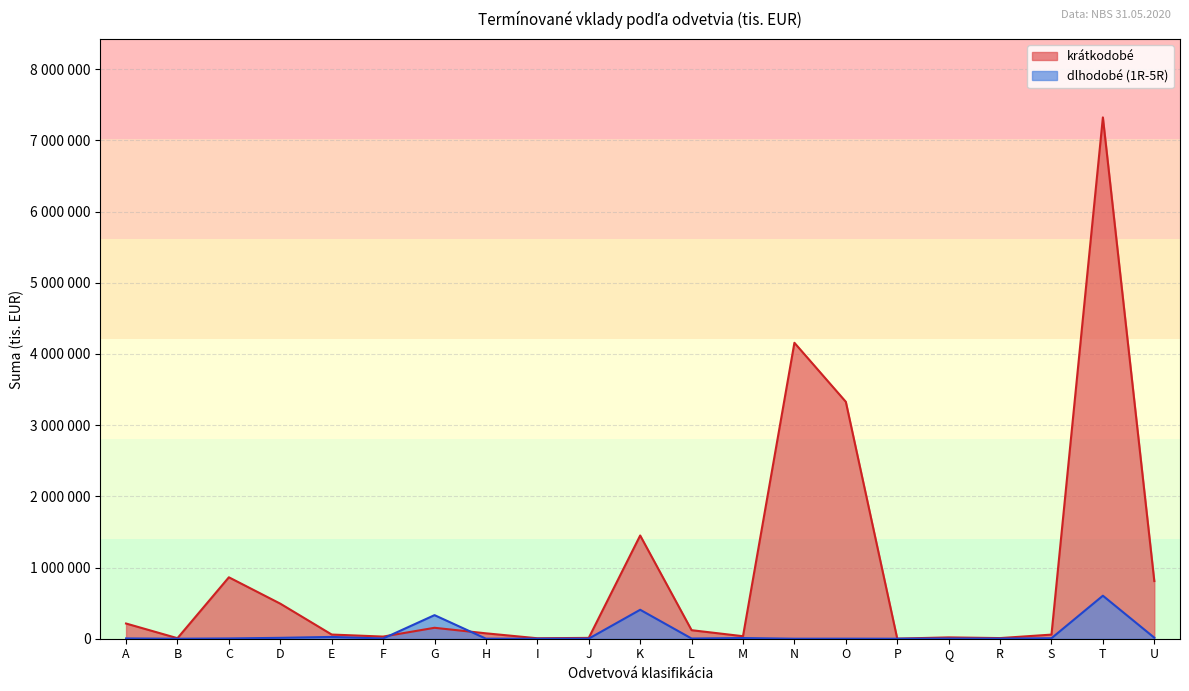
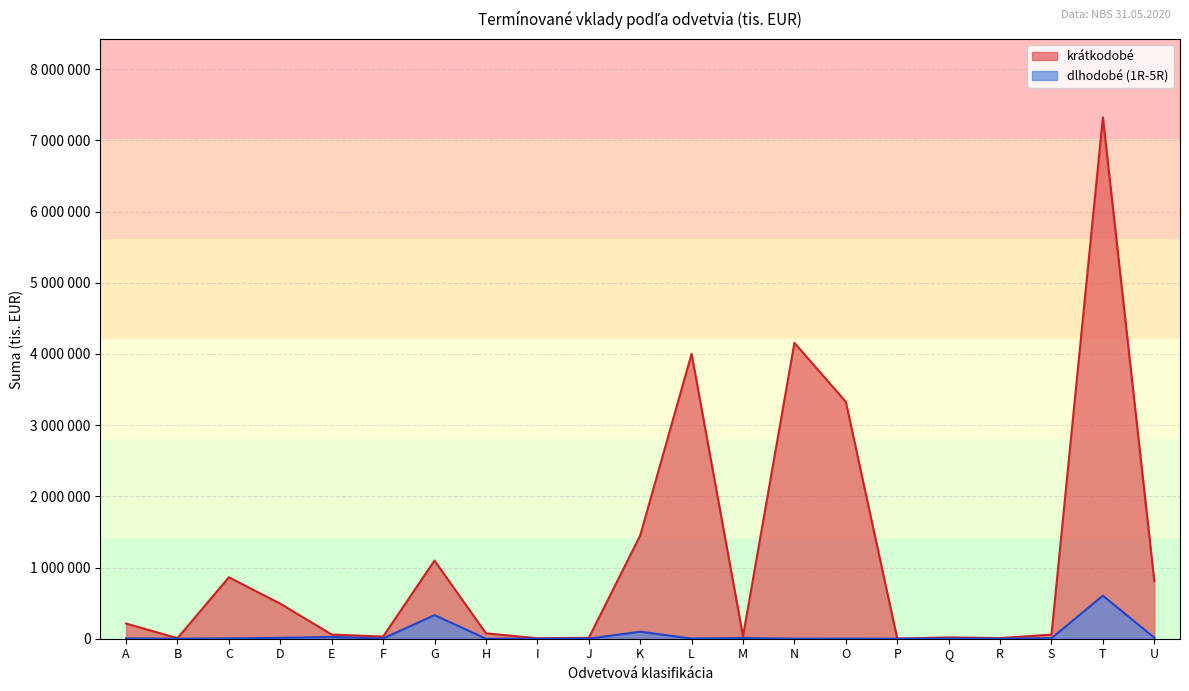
krátkodobé, G: 200000 -> 1100000
dlhodobé (1R-5R), K: 400000 -> 100000
krátkodobé, L: 100000 -> 4000000
